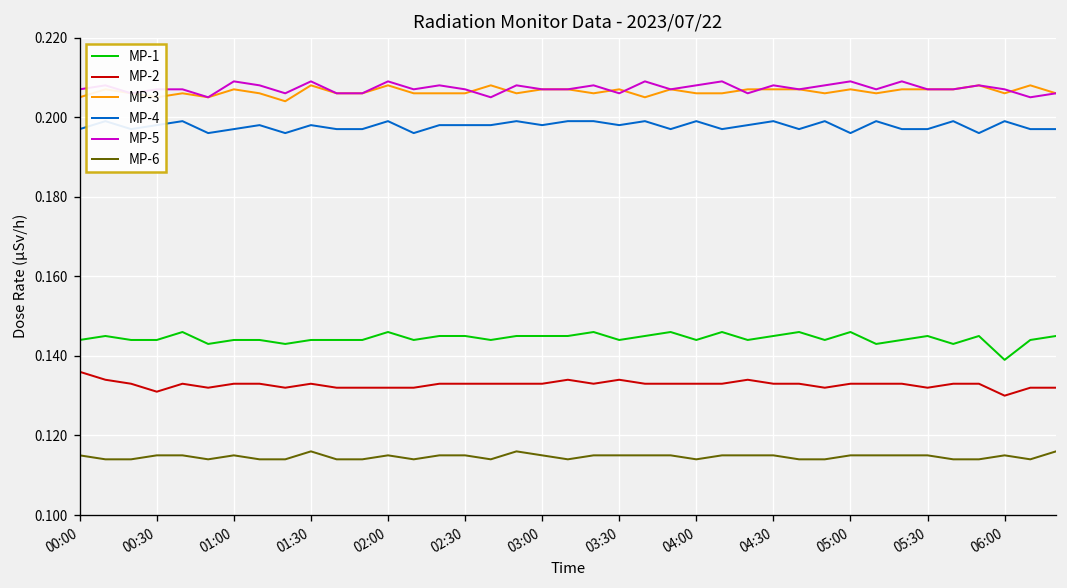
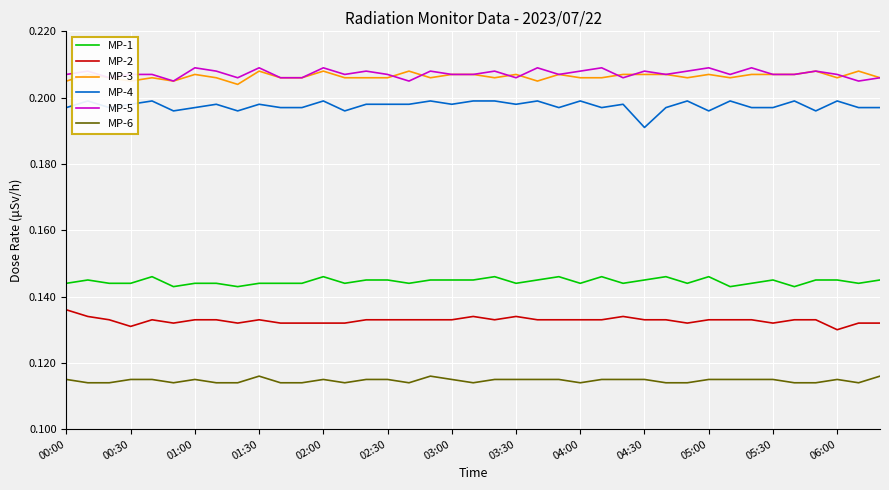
MP-4, 04:30: 0.199 -> 0.191
MP-1, 06:00: 0.139 -> 0.145
